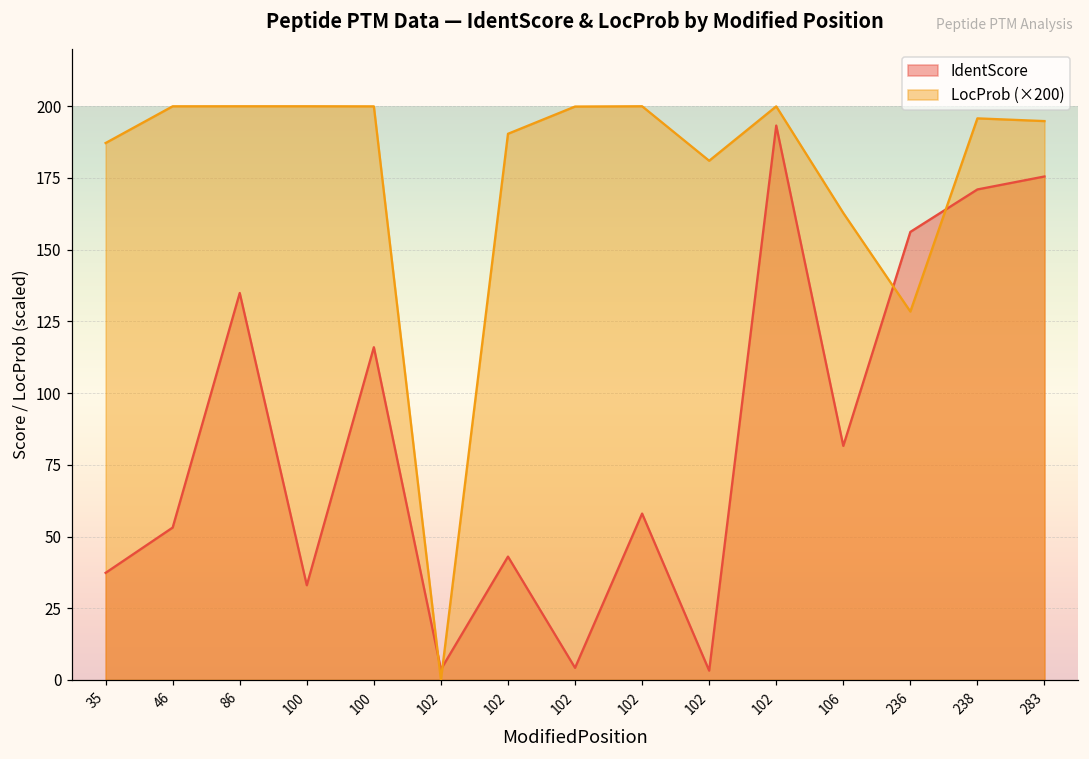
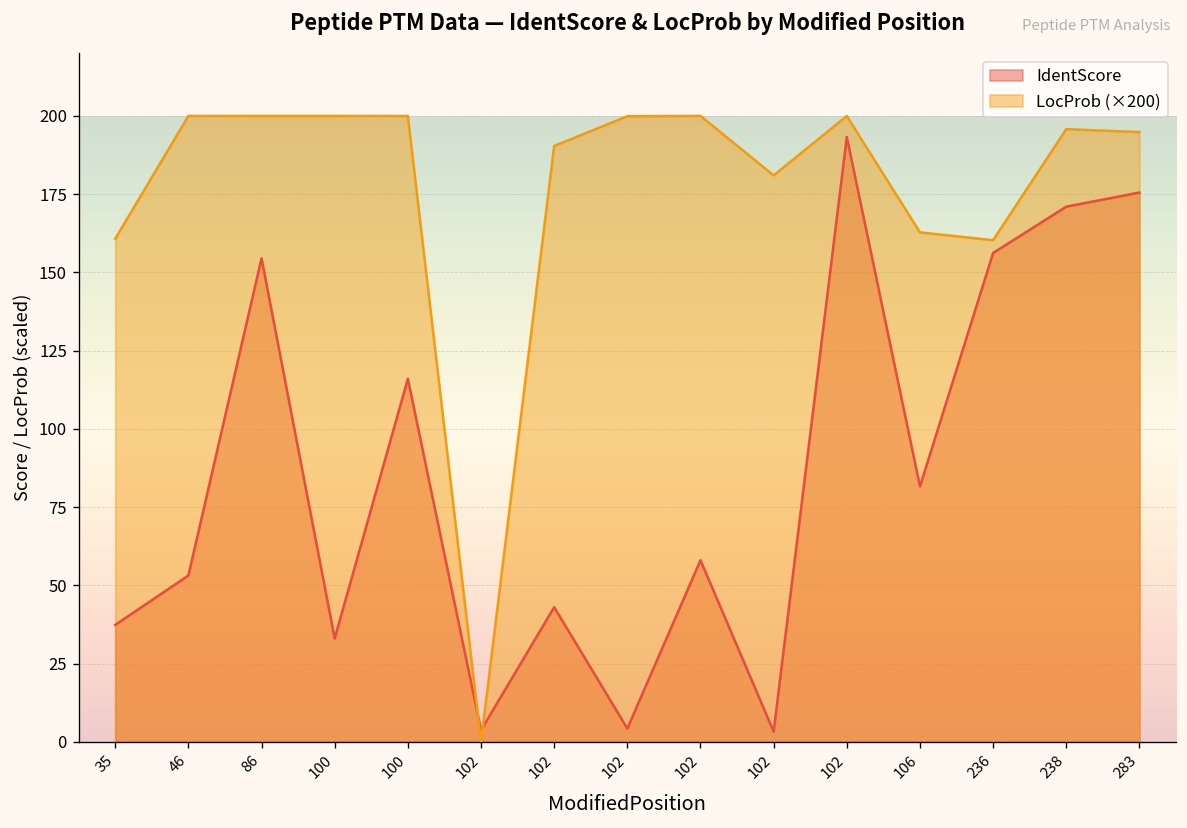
LocProb (×200), 35: 187 -> 161
IdentScore, 86: 135 -> 155
LocProb (×200), 236: 128 -> 160
